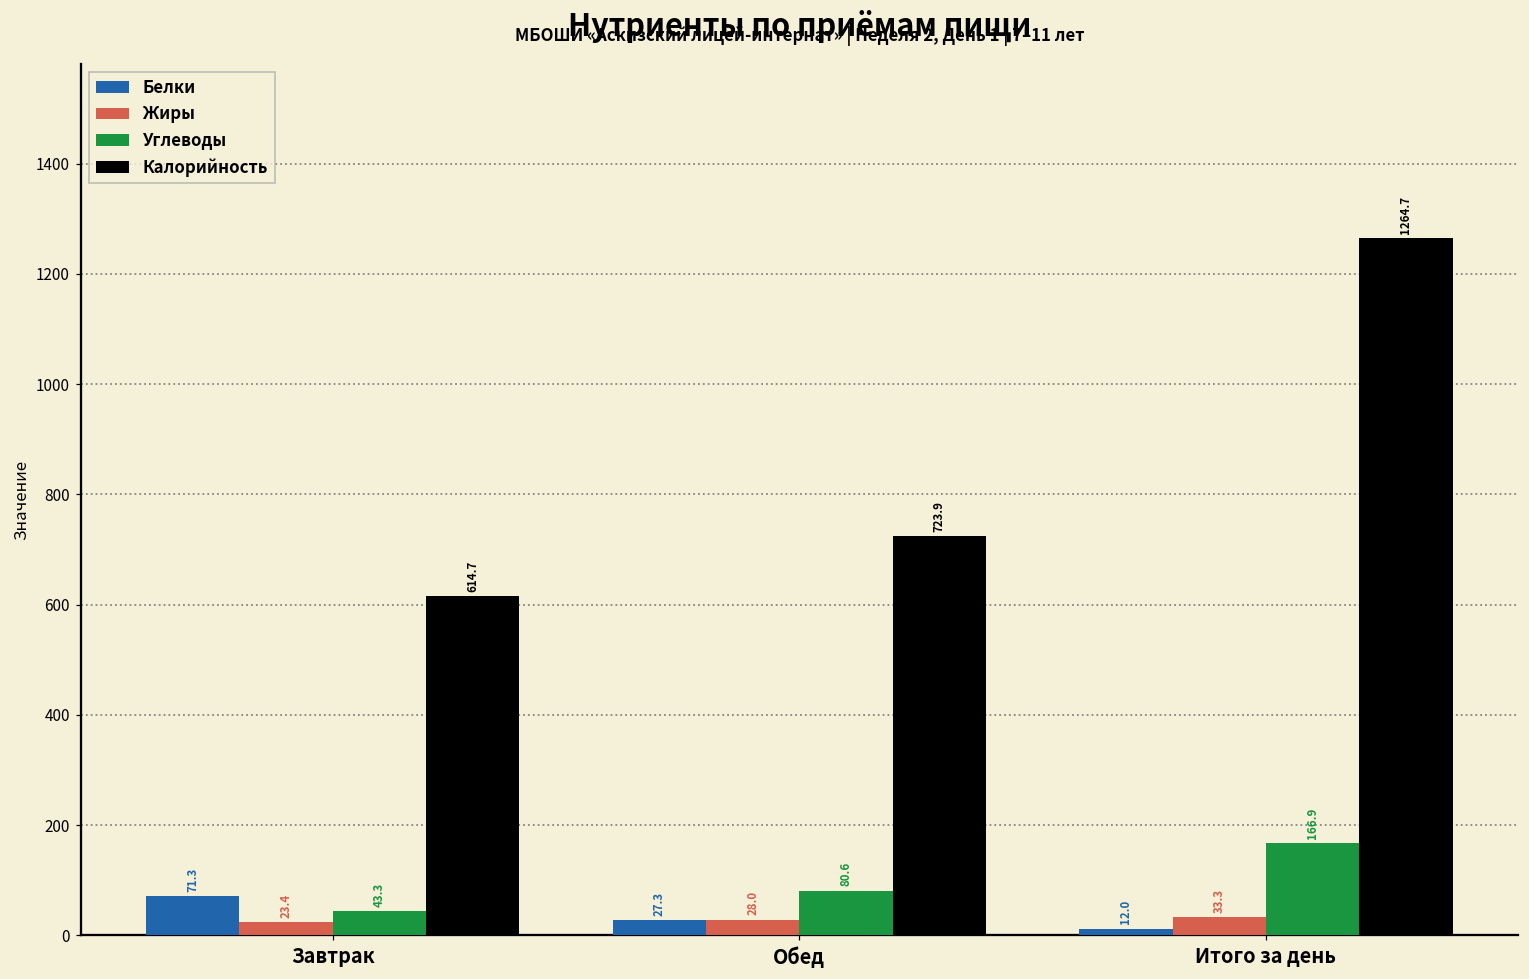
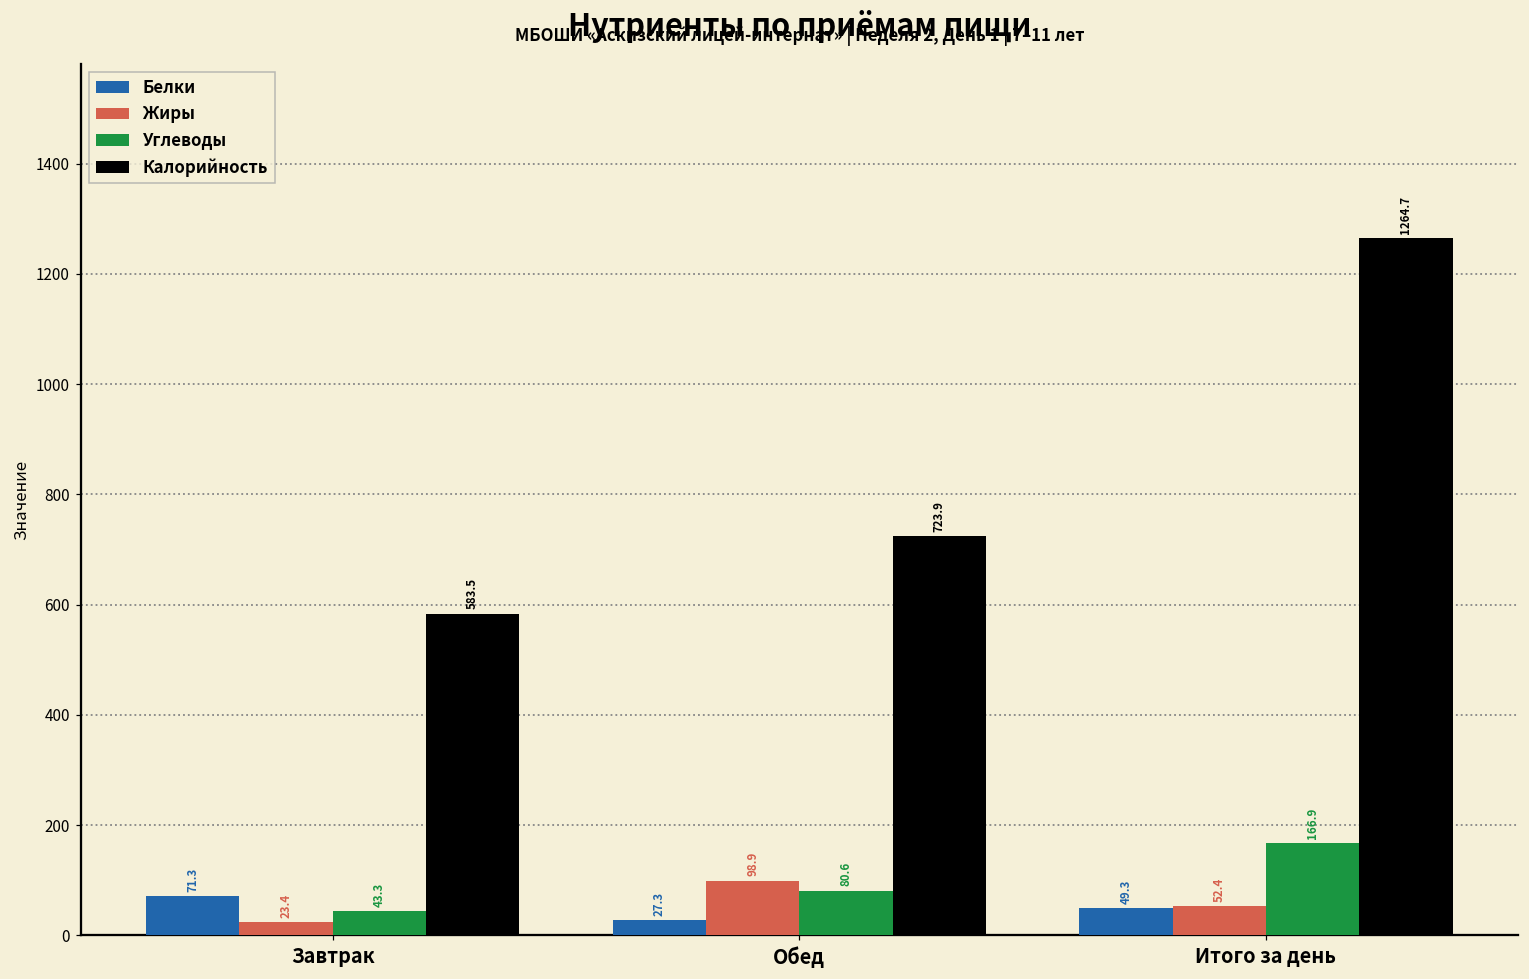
Калорийность, Завтрак: 614.7 -> 583.5
Жиры, Обед: 28.0 -> 98.9
Белки, Итого за день: 12.0 -> 49.3
Жиры, Итого за день: 33.3 -> 52.4
